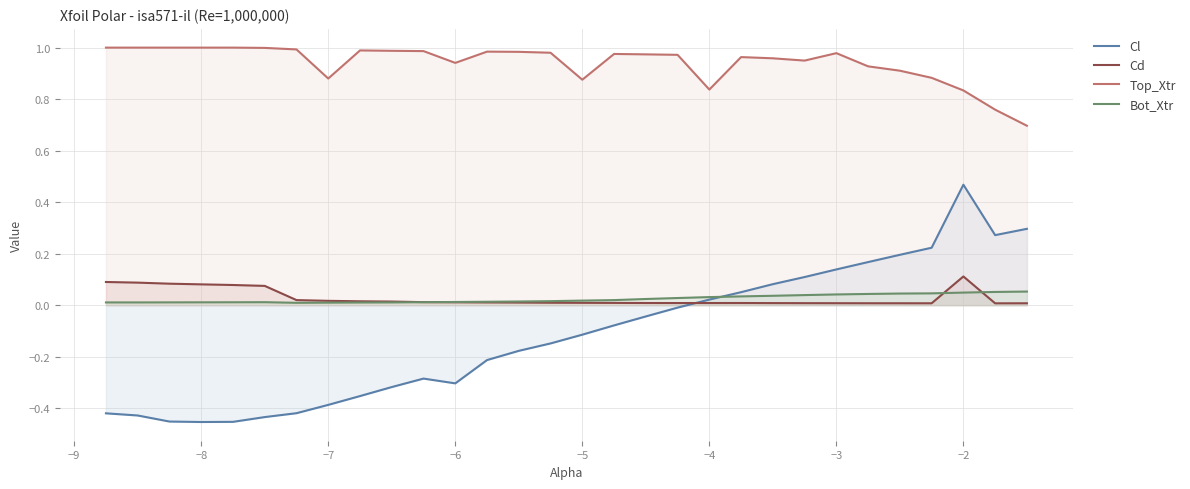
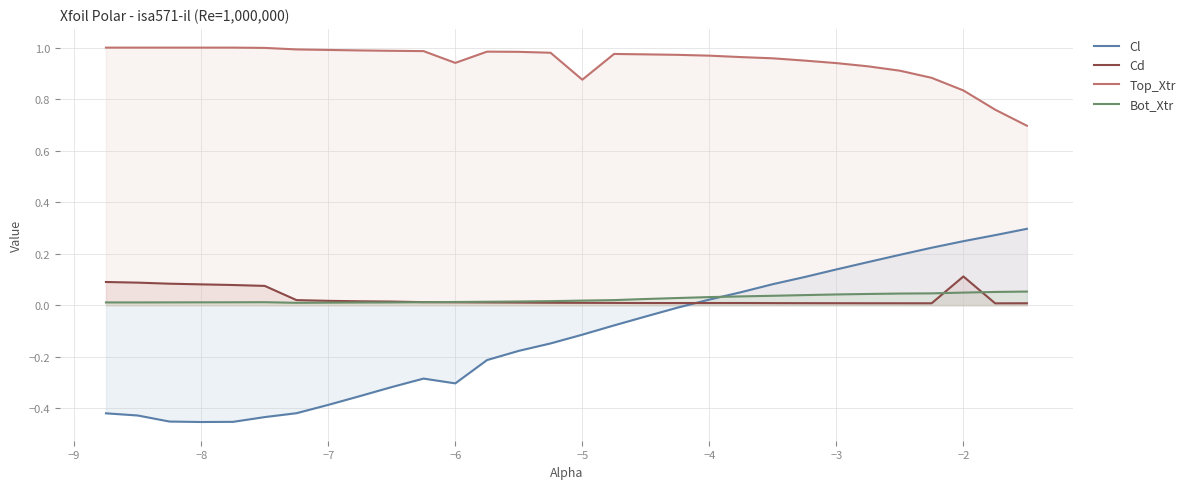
Top_Xtr, −7: 0.88 -> 0.99
Top_Xtr, −4: 0.84 -> 0.97
Top_Xtr, −3: 0.98 -> 0.94
Cl, −2: 0.47 -> 0.25
